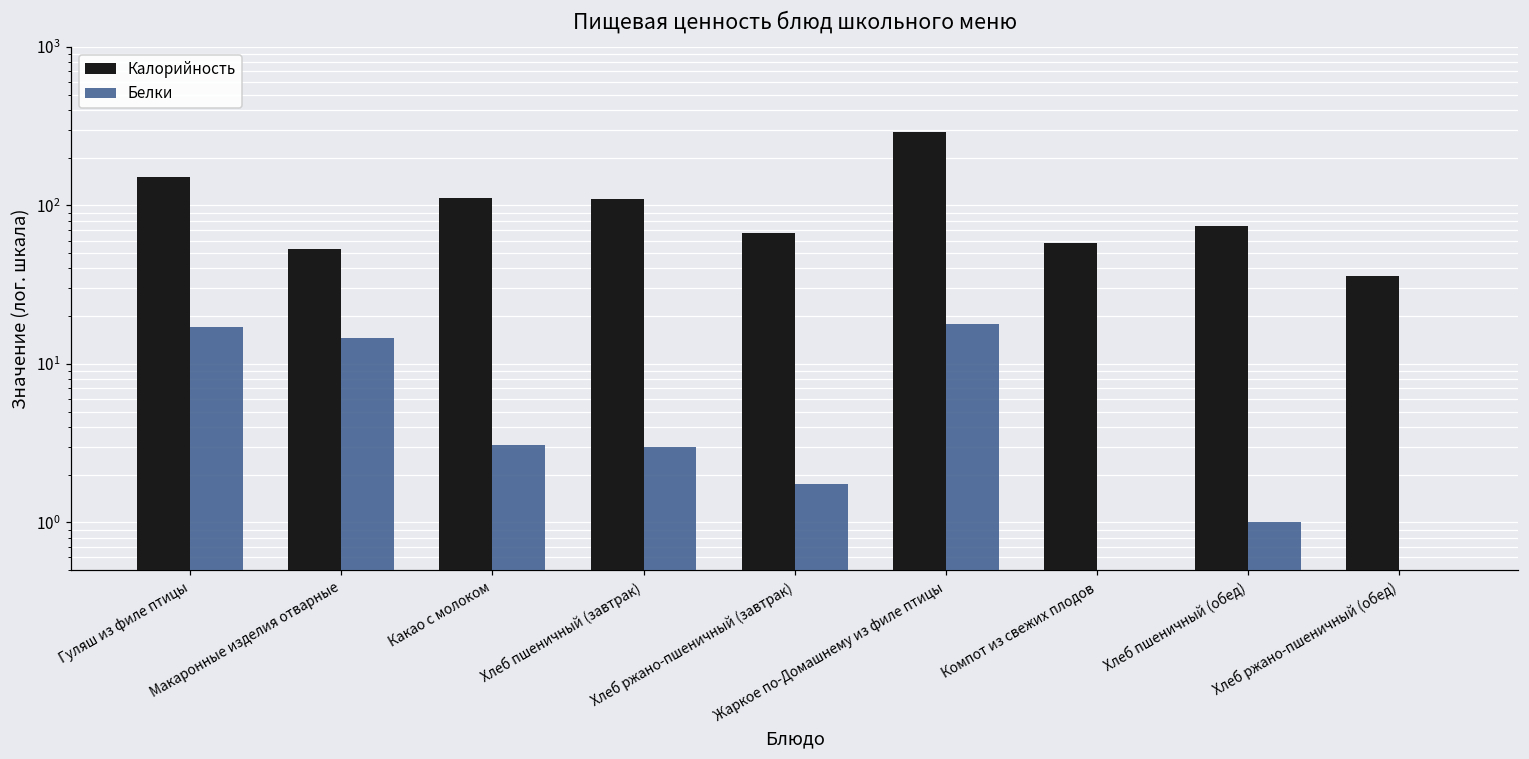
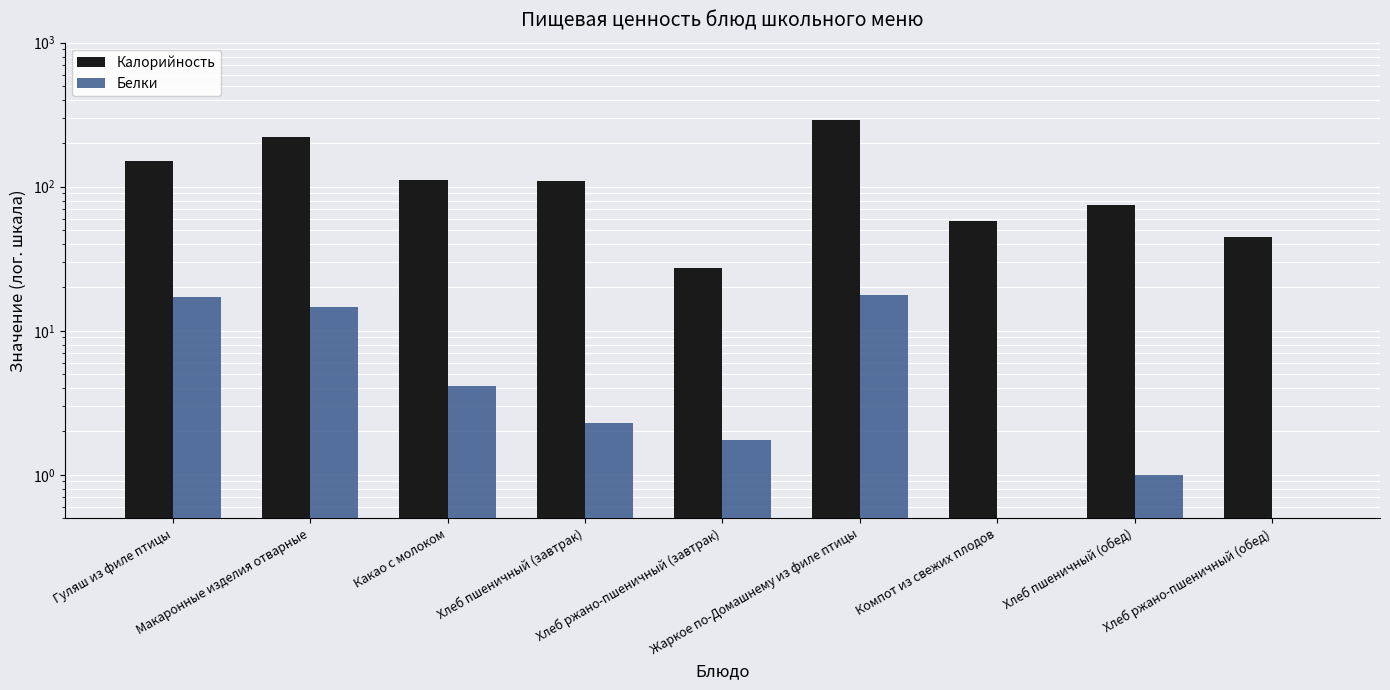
Калорийность, Макаронные изделия отварные: 53 -> 220
Белки, Какао с молоком: 3.1 -> 4.1
Белки, Хлеб пшеничный (завтрак): 3.0 -> 2.3
Калорийность, Хлеб ржано-пшеничный (завтрак): 70 -> 27
Калорийность, Хлеб ржано-пшеничный (обед): 36 -> 45
